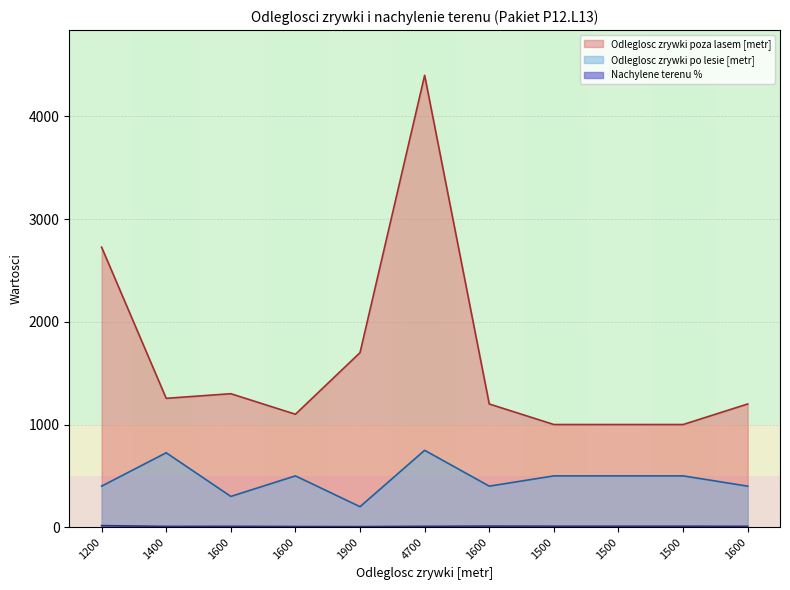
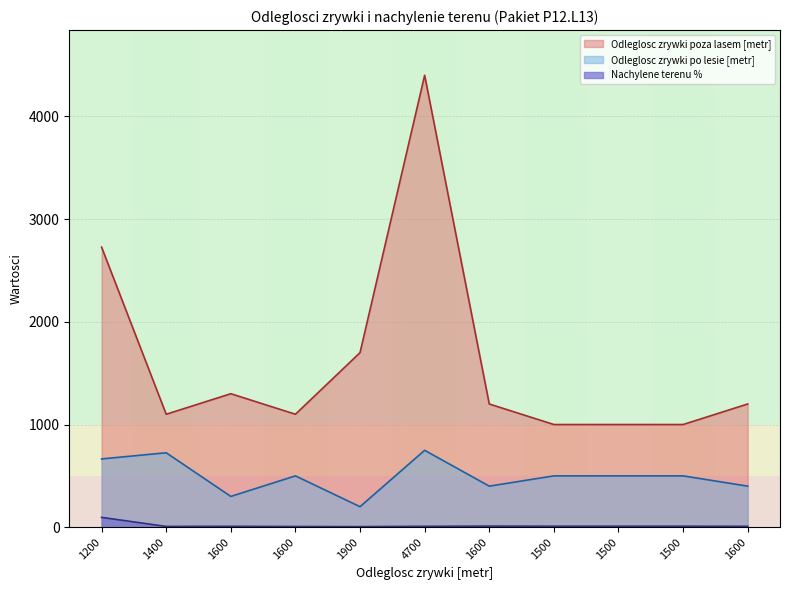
Odleglosc zrywki po lesie [metr], 1200: 400 -> 670
Nachylene terenu %, 1200: 20 -> 100
Odleglosc zrywki poza lasem [metr], 1400: 1260 -> 1100
